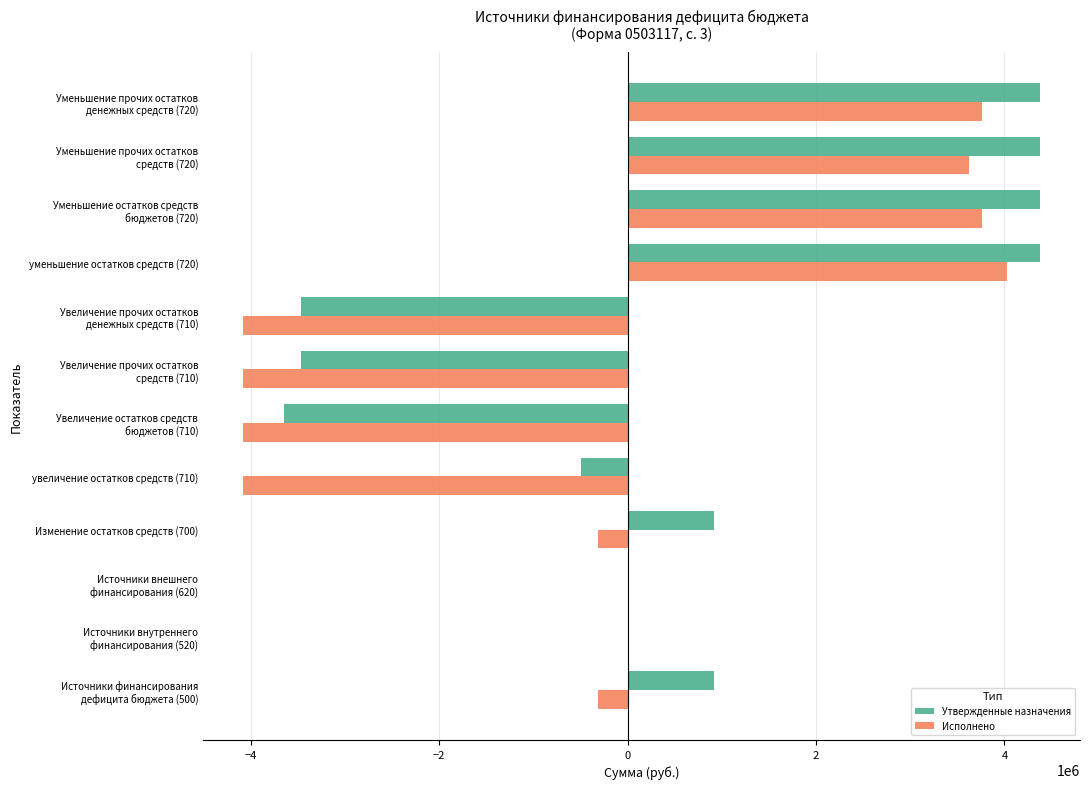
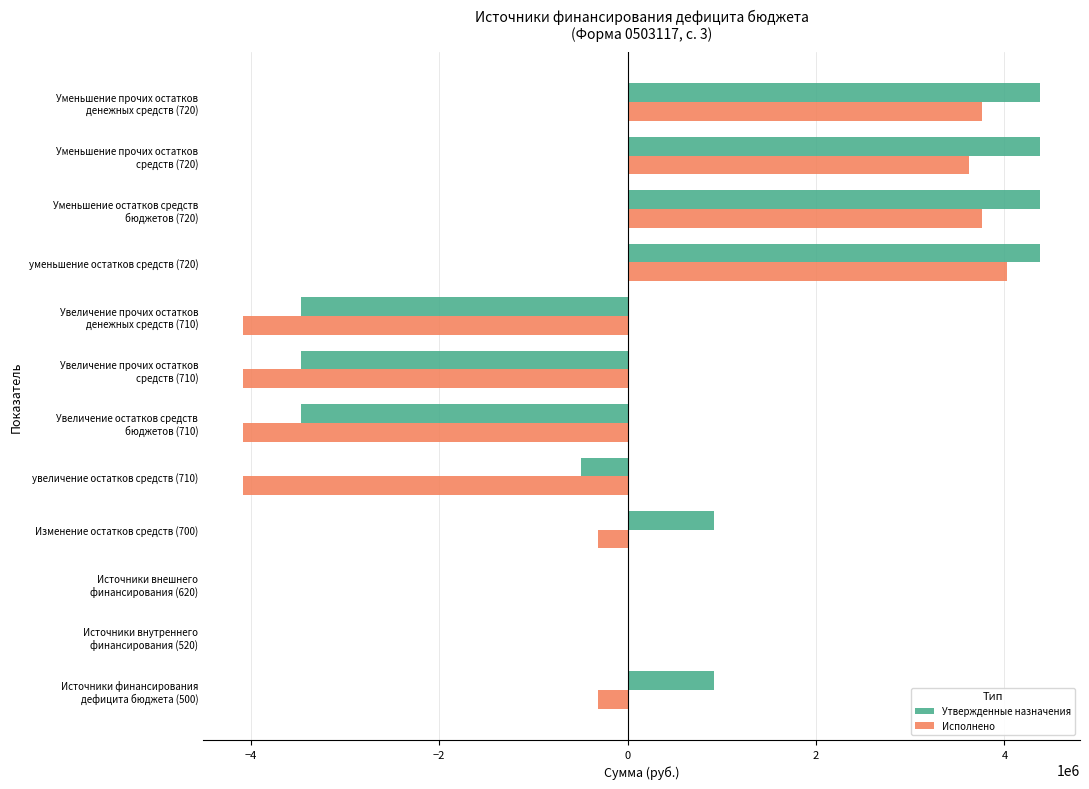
Утвержденные назначения, Увеличение остатков средств бюджетов (710): -3600000 -> -3500000
